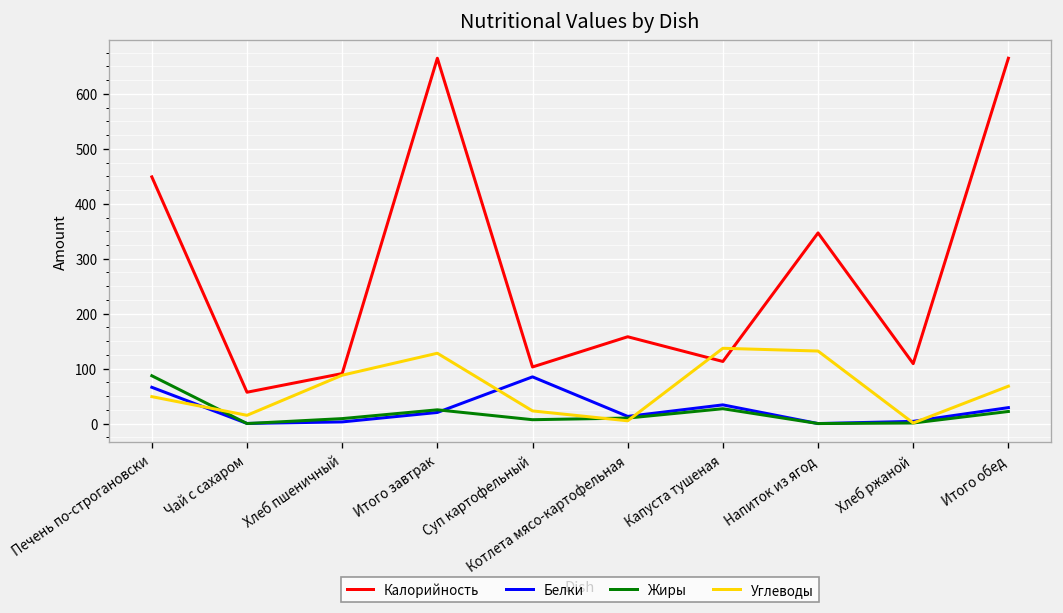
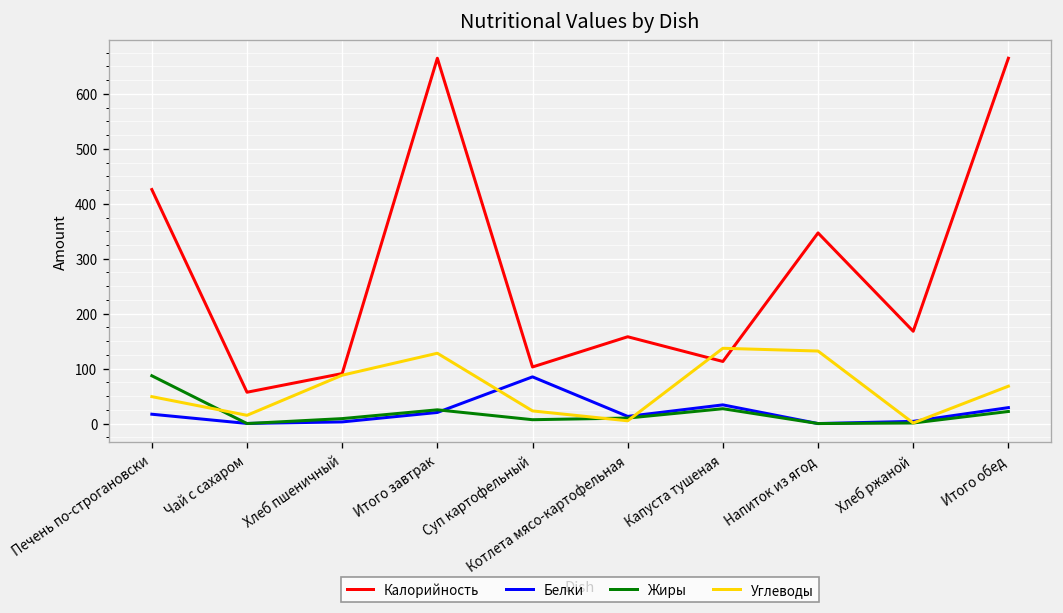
Калорийность, Печень по-строгановски: 450 -> 430
Белки, Печень по-строгановски: 70 -> 20
Калорийность, Хлеб ржаной: 110 -> 170
